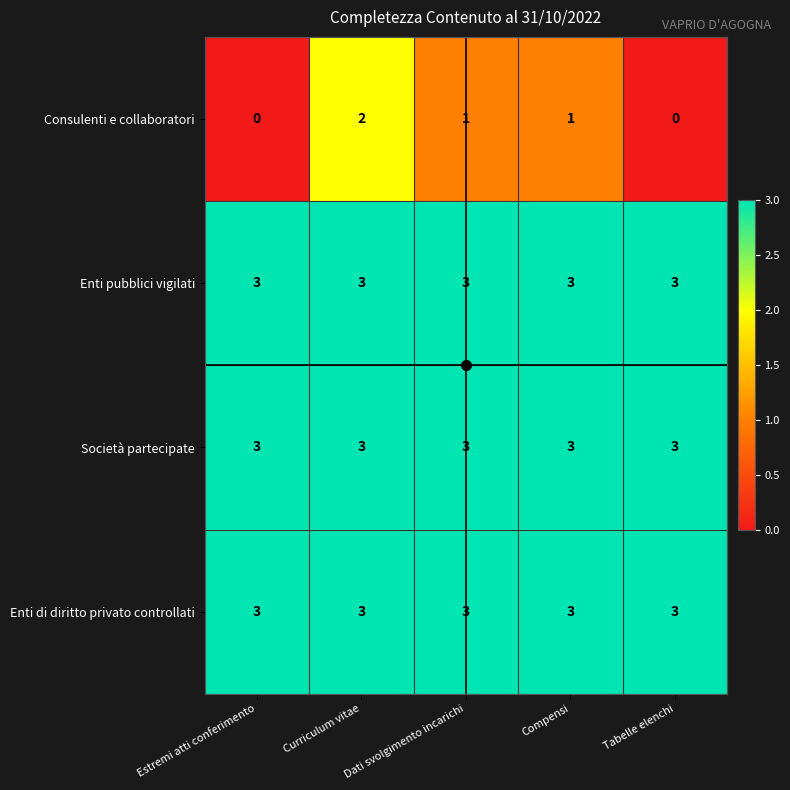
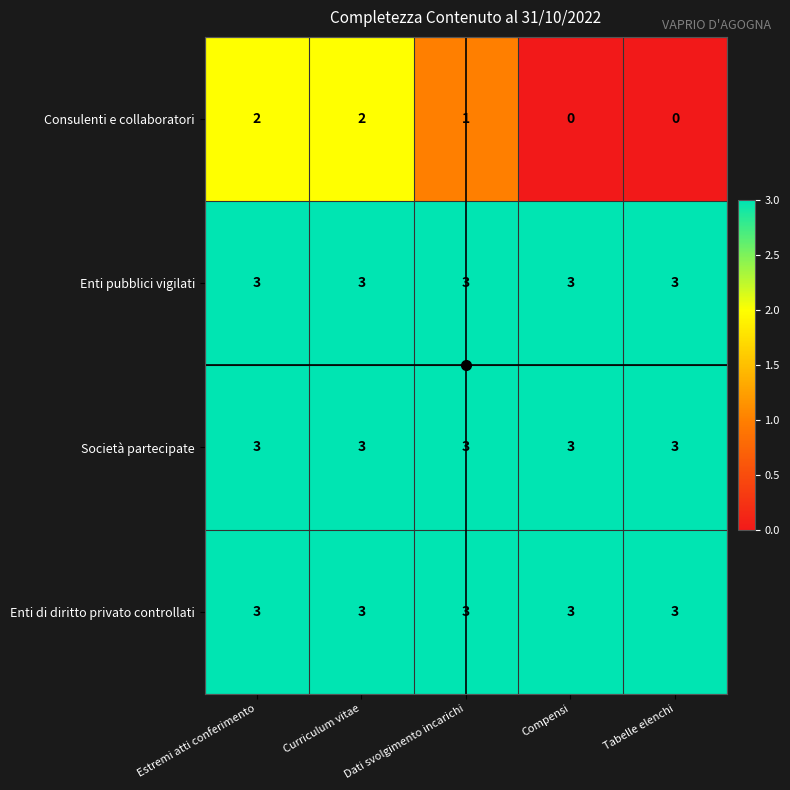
Consulenti e collaboratori, Estremi atti conferimento: 0 -> 2
Consulenti e collaboratori, Compensi: 1 -> 0
